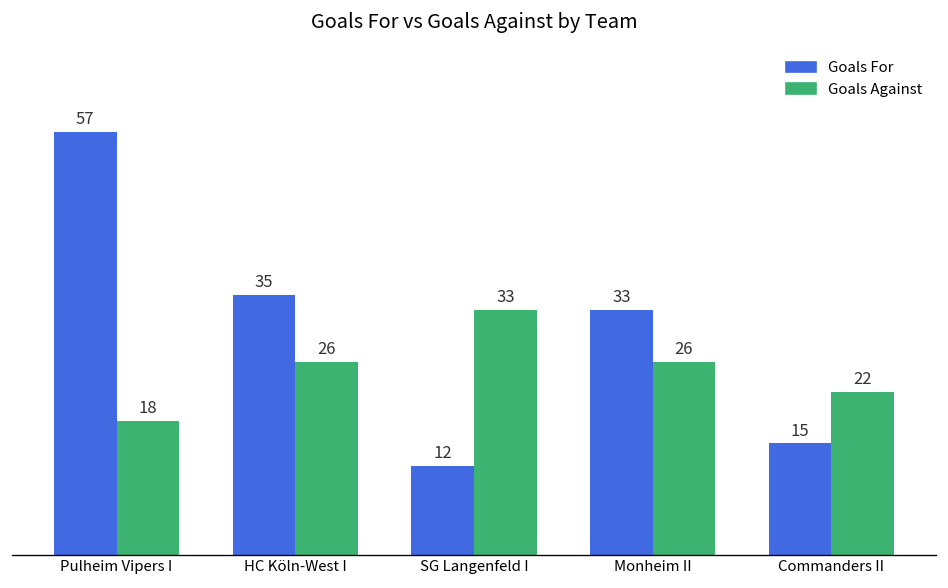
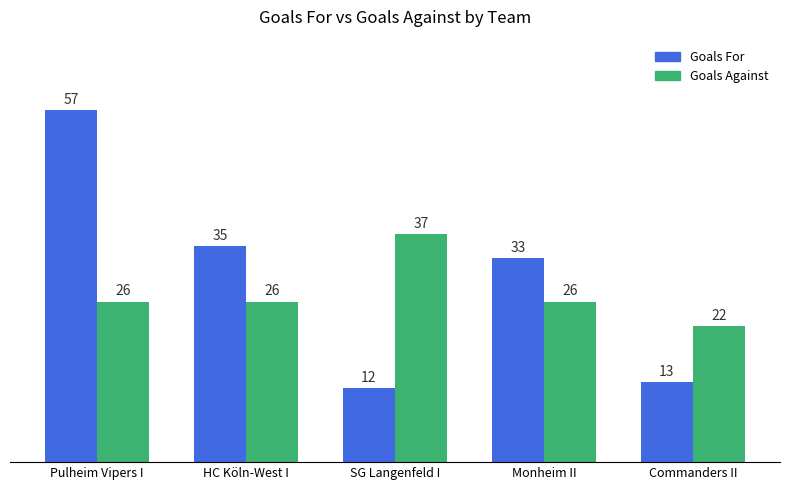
Goals Against, Pulheim Vipers I: 18 -> 26
Goals Against, SG Langenfeld I: 33 -> 37
Goals For, Commanders II: 15 -> 13
